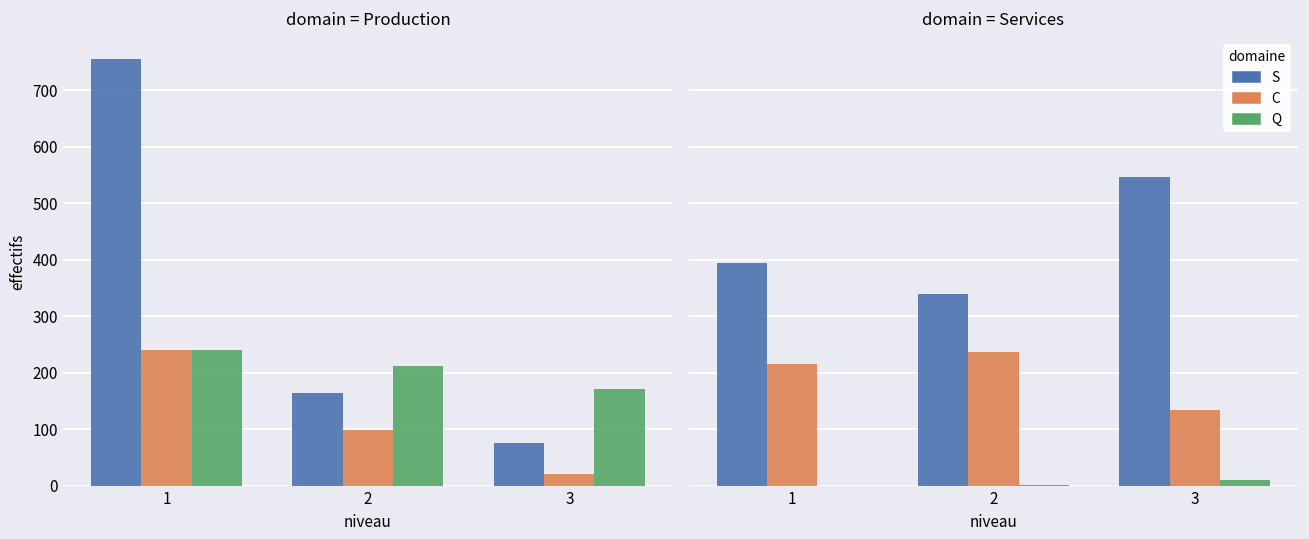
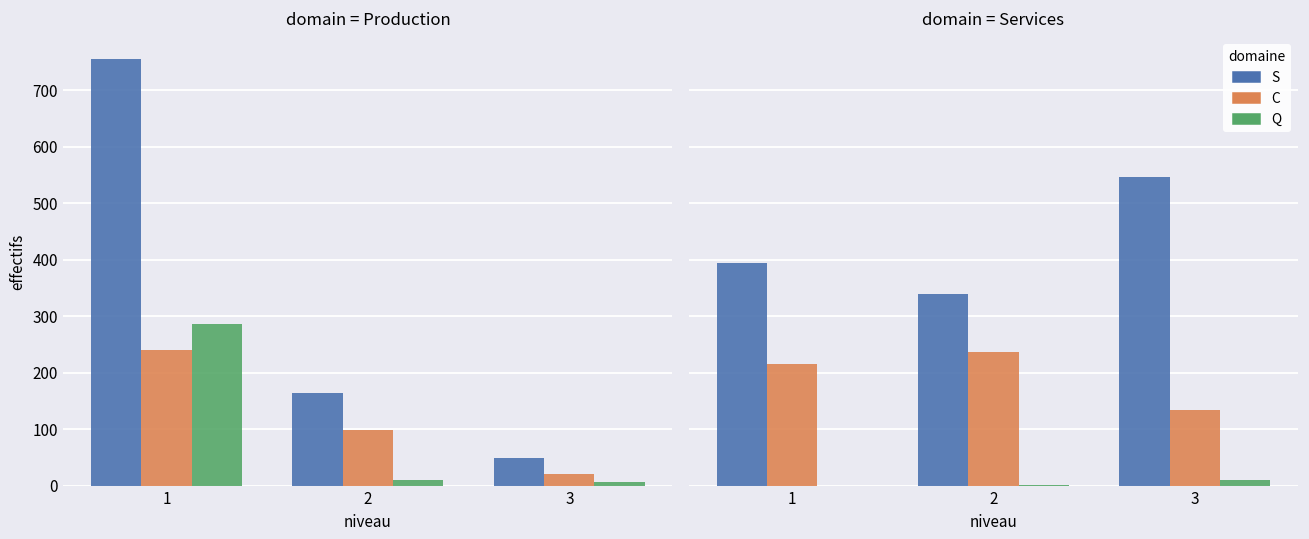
domain = Production, Q, 1: 240 -> 290
domain = Production, Q, 2: 210 -> 10
domain = Production, S, 3: 80 -> 50
domain = Production, Q, 3: 170 -> 10
